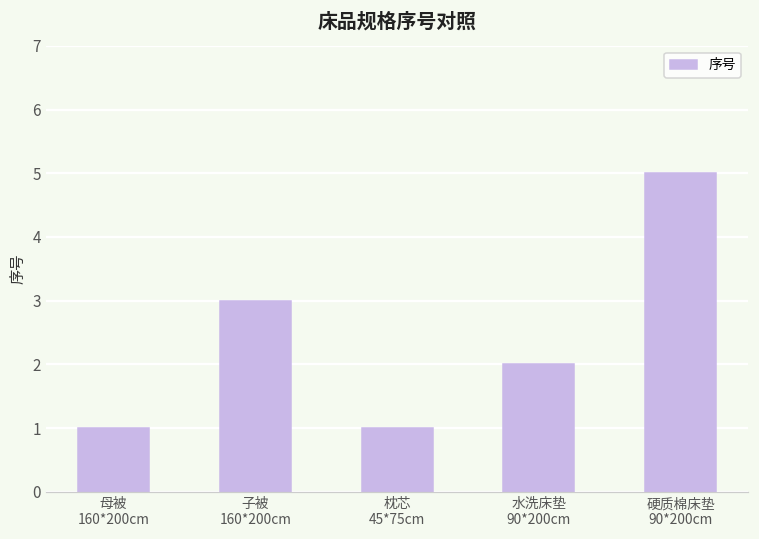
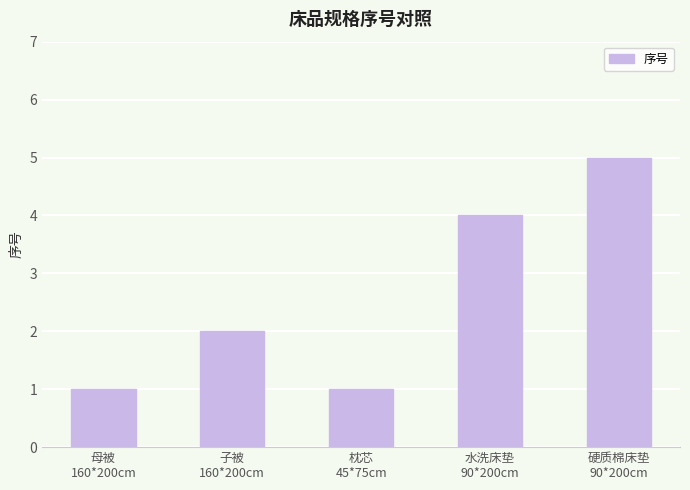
子被 160*200cm: 3 -> 2
水洗床垫 90*200cm: 2 -> 4
